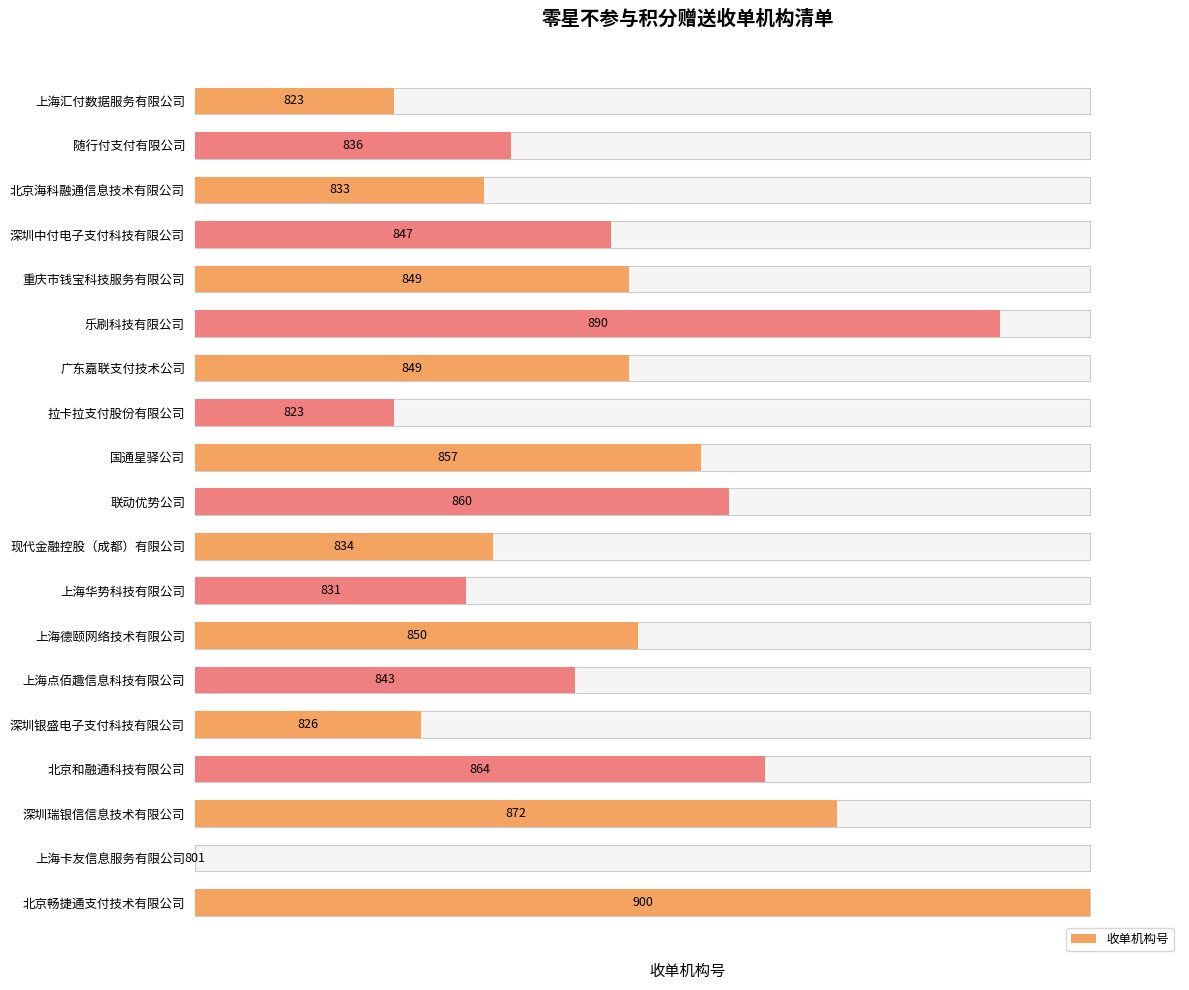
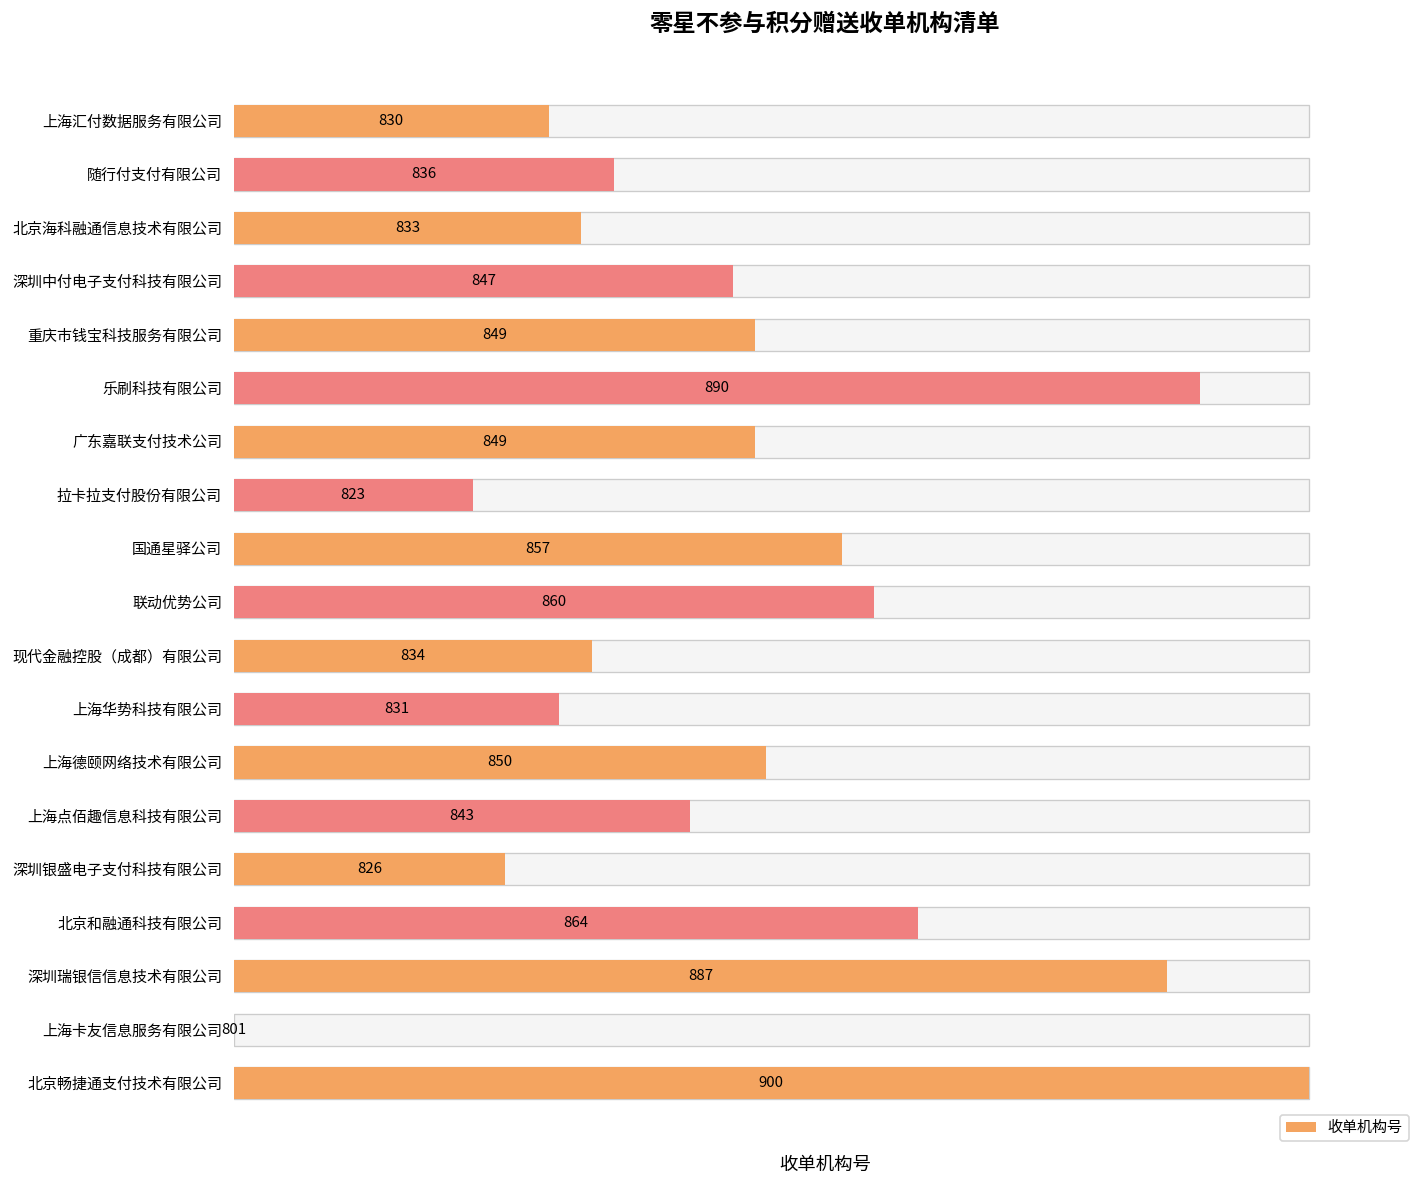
收单机构号, 上海汇付数据服务有限公司: 823 -> 830
收单机构号, 深圳瑞银信信息技术有限公司: 872 -> 887
